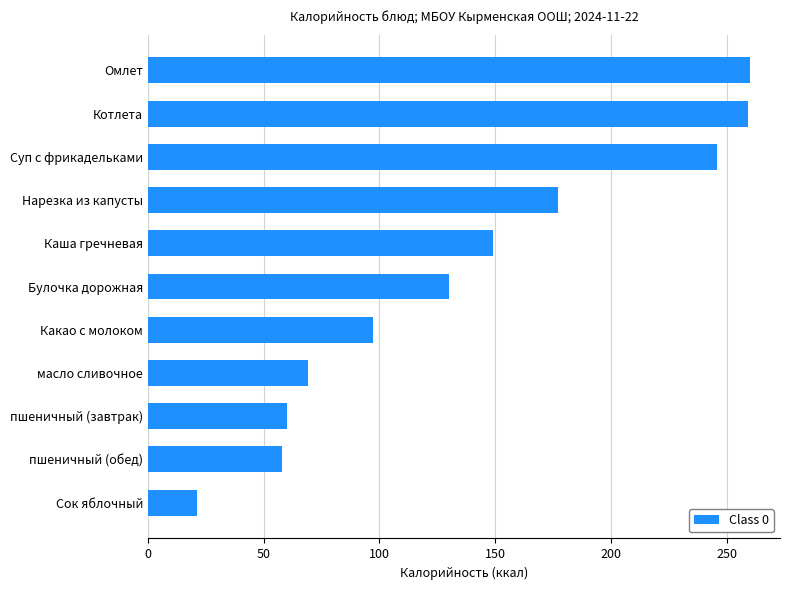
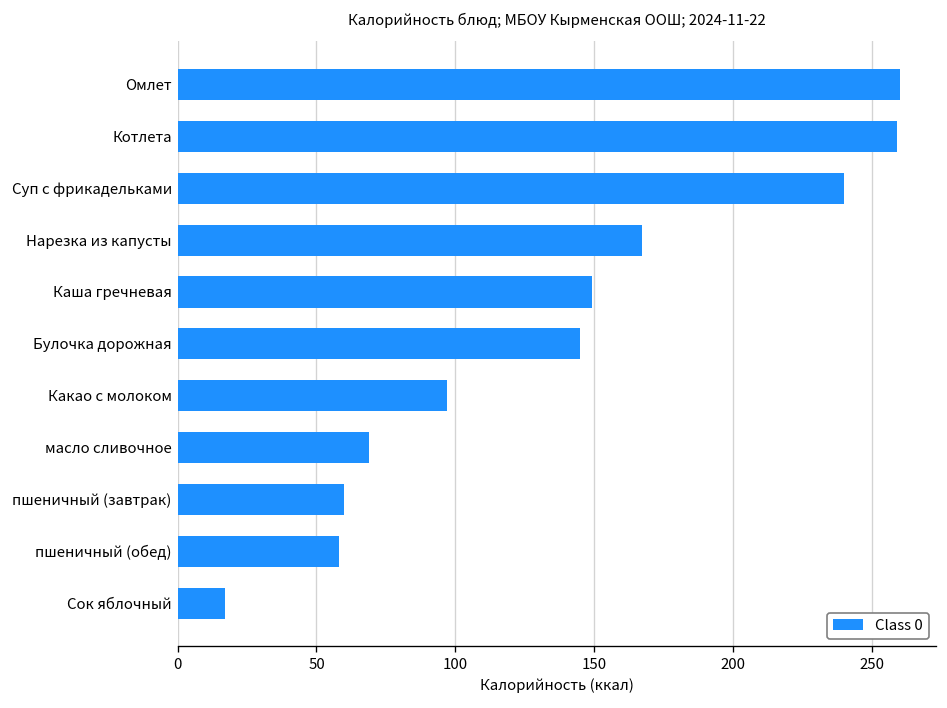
Суп с фрикадельками: 246 -> 240
Нарезка из капусты: 177 -> 167
Булочка дорожная: 130 -> 145
Сок яблочный: 21 -> 17
